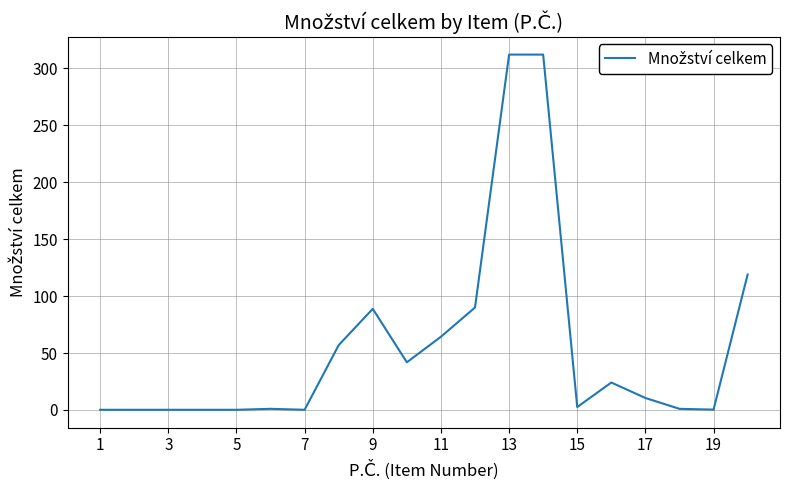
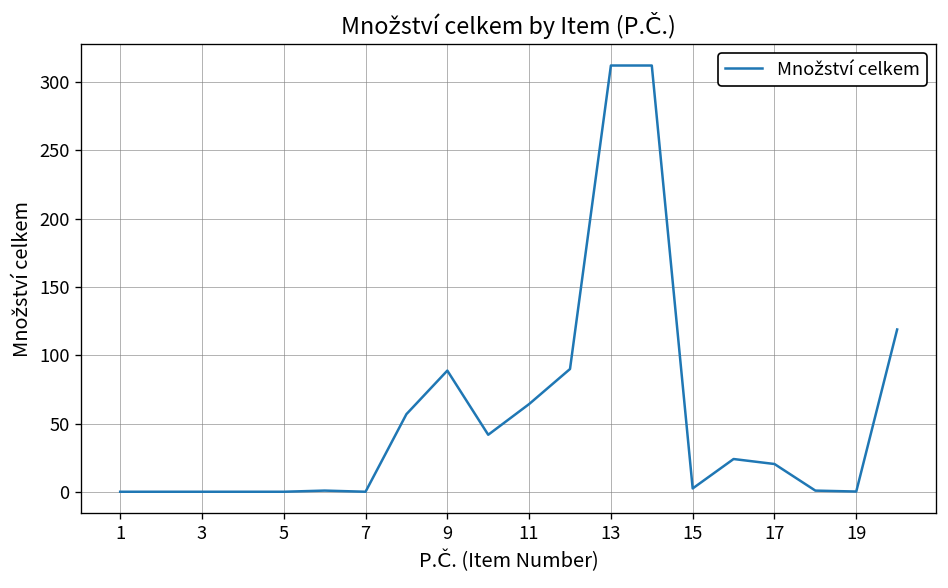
17: 11 -> 20
